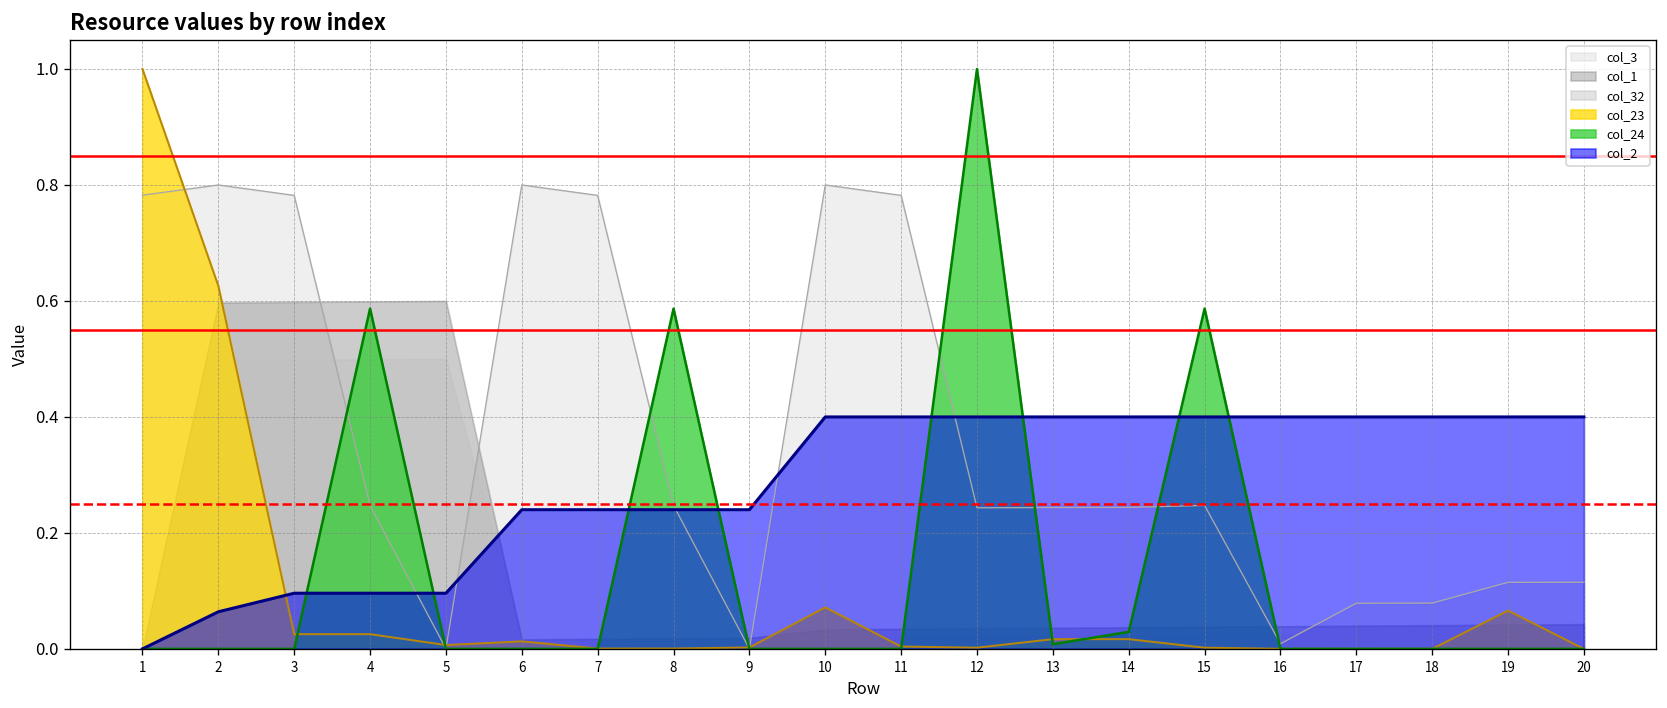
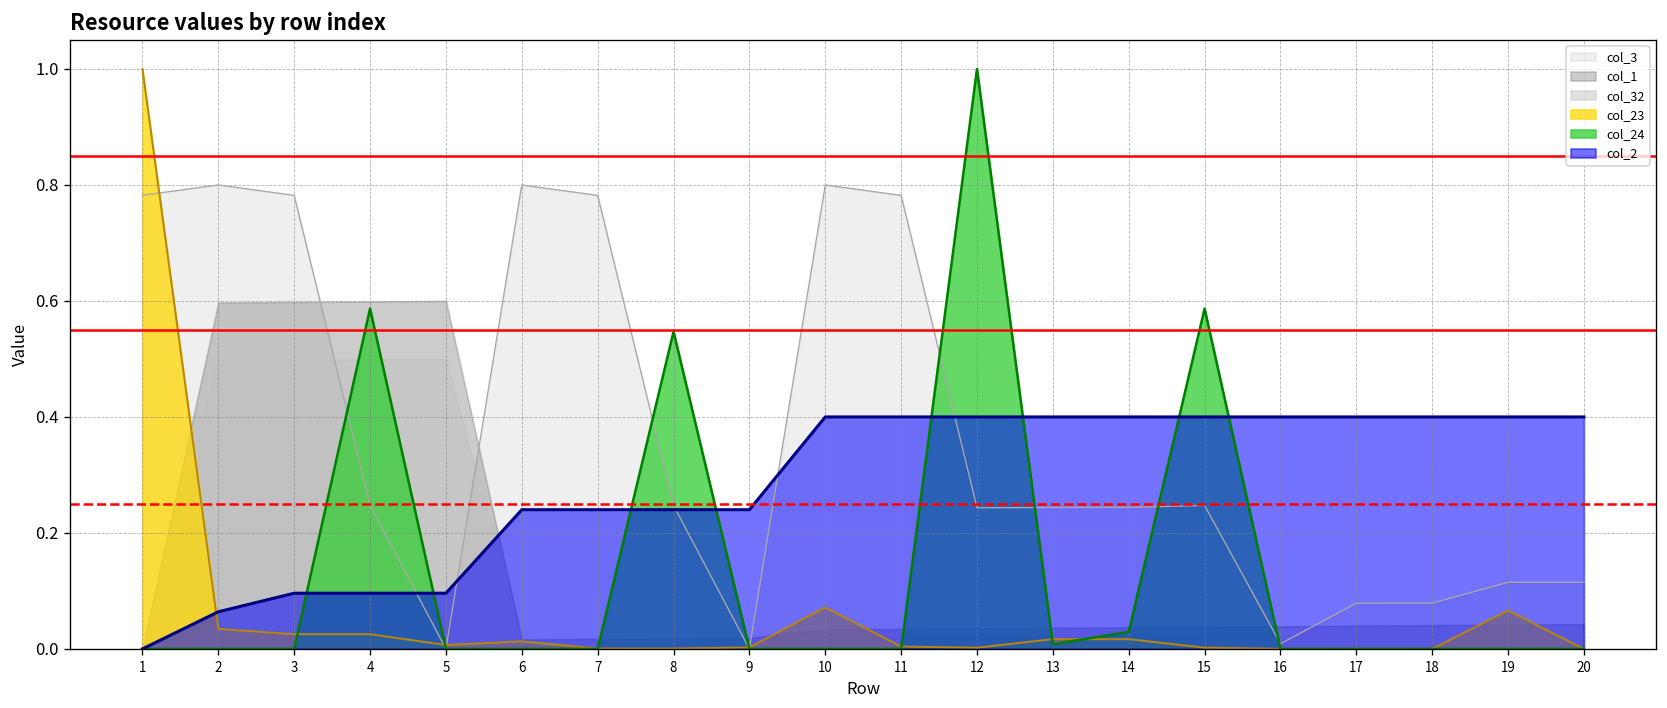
col_23, 2: 0.63 -> 0.03
col_24, 8: 0.59 -> 0.55
